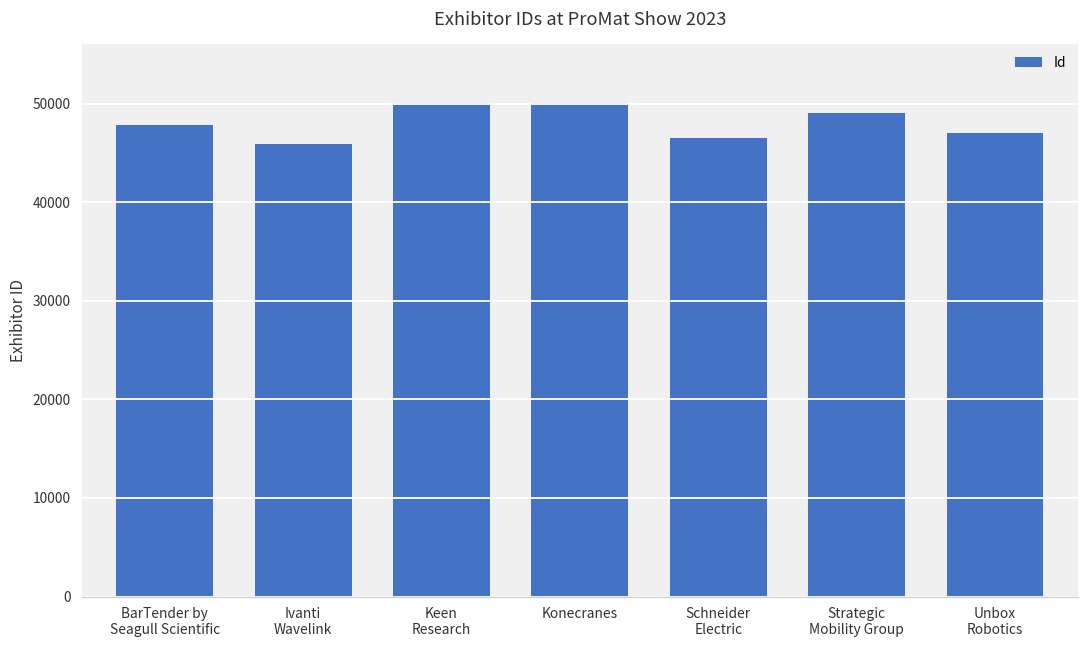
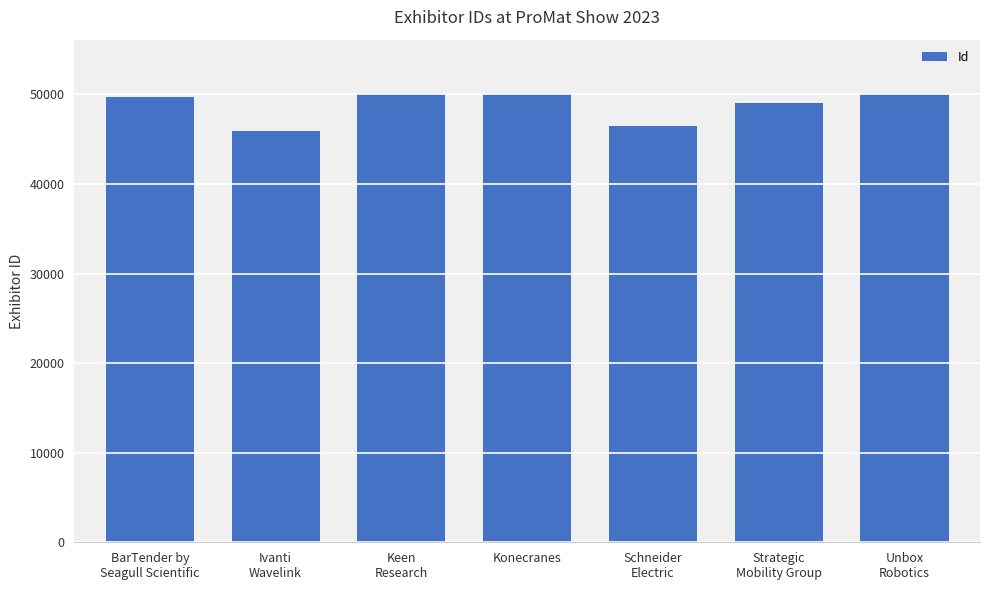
BarTender by Seagull Scientific: 48000 -> 50000
Unbox Robotics: 47000 -> 50000
